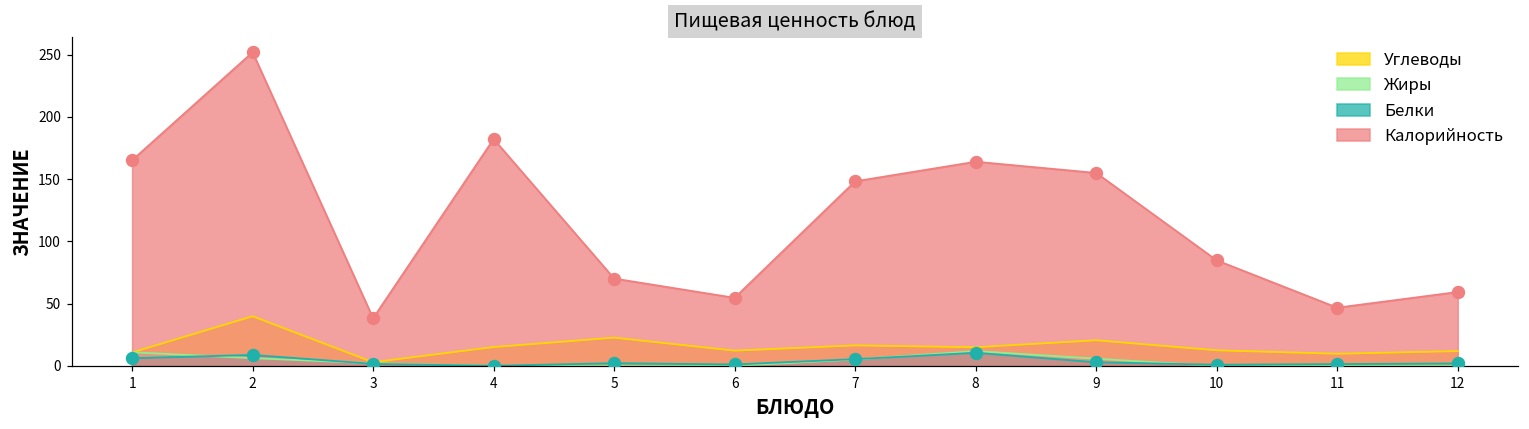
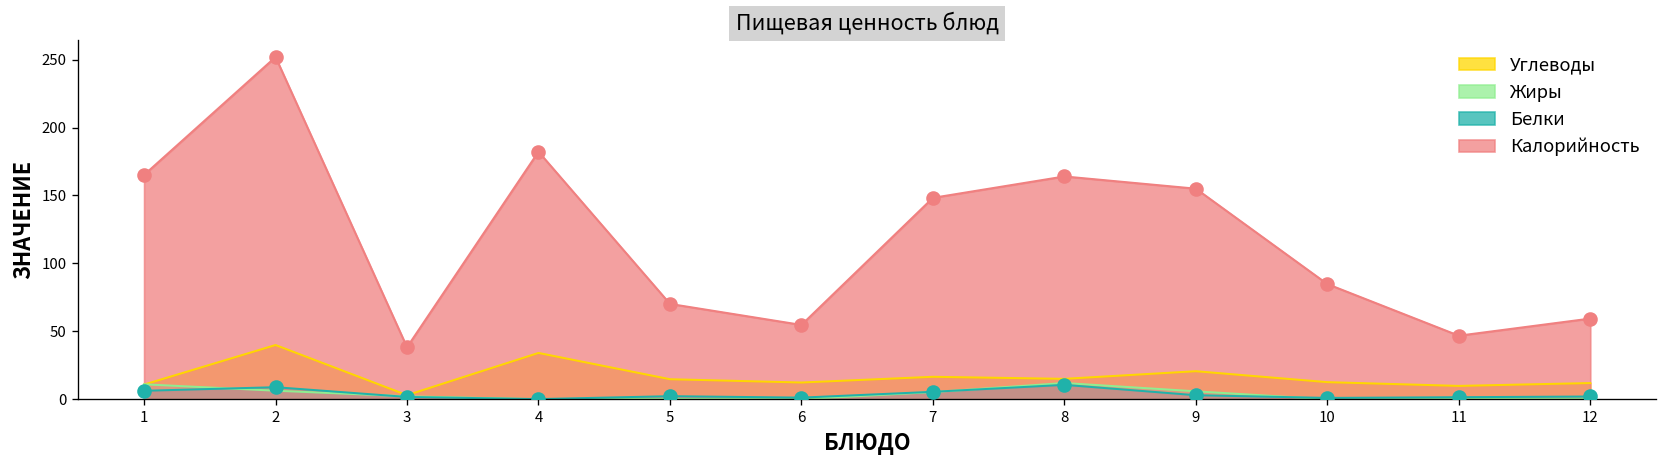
Углеводы, 4: 15 -> 34
Углеводы, 5: 23 -> 15
